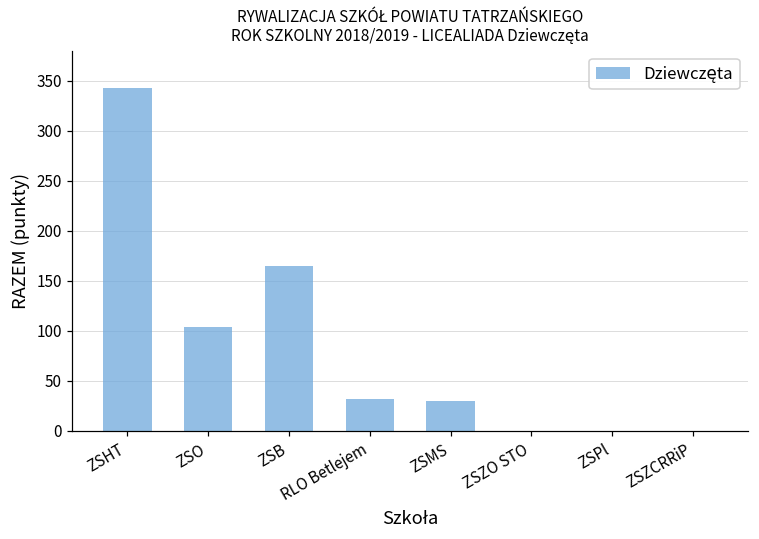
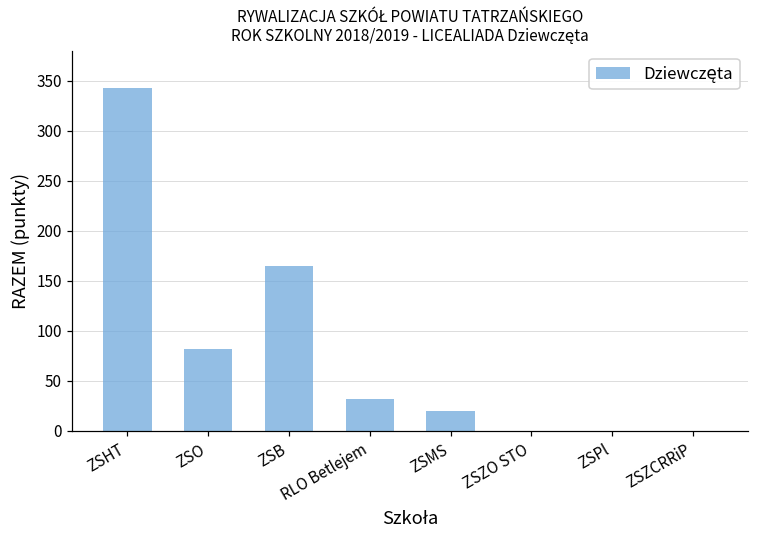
ZSO: 100 -> 80
ZSMS: 30 -> 20
